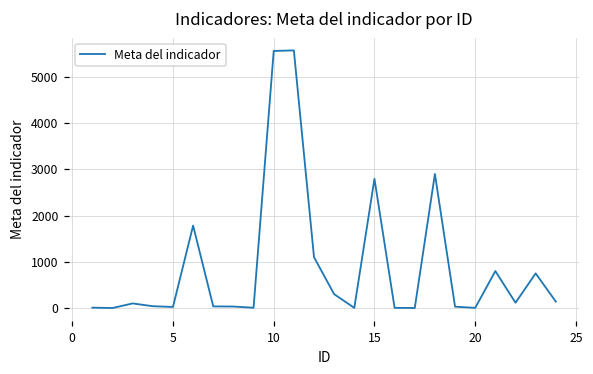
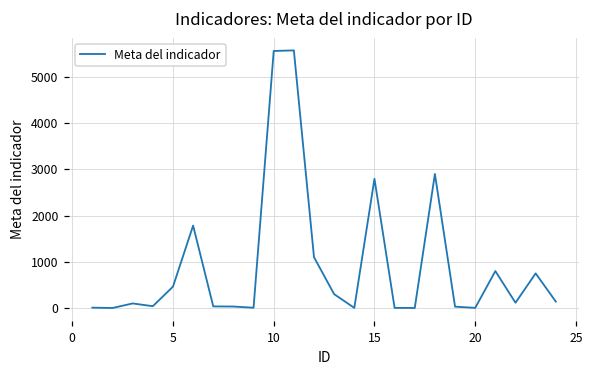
5: 0 -> 500
